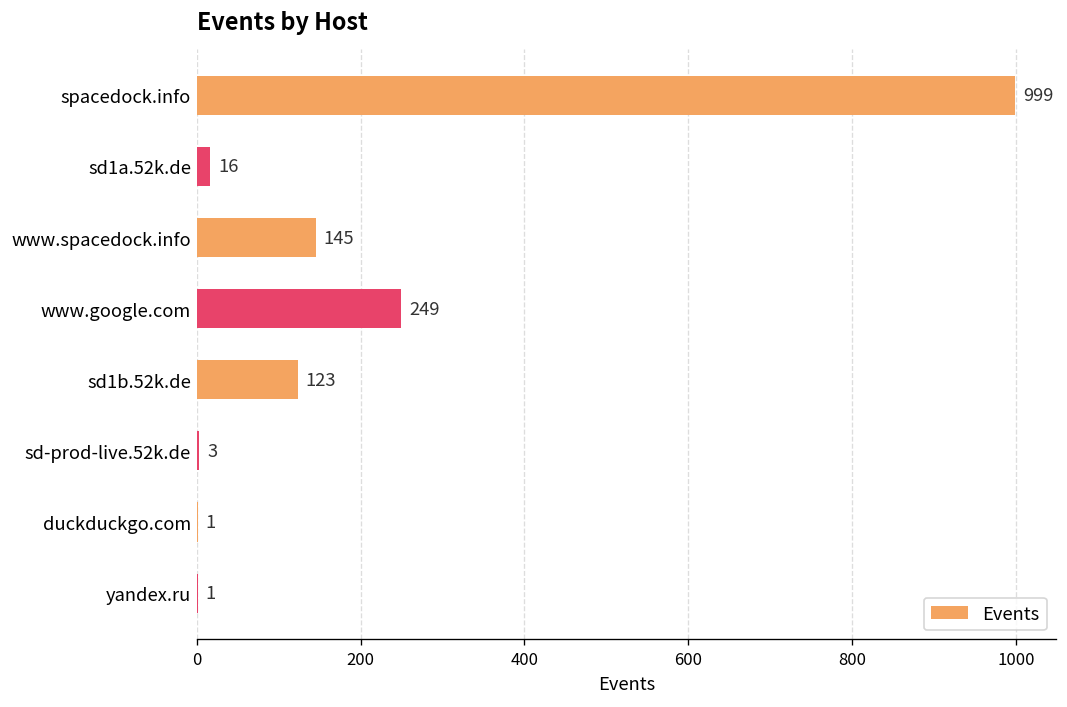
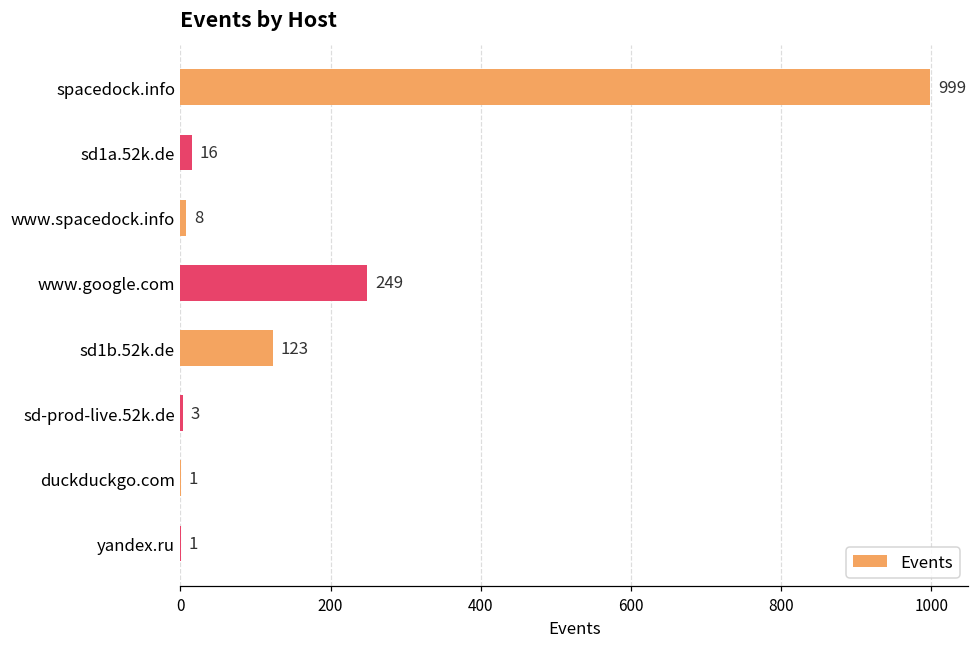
www.spacedock.info: 145 -> 8
